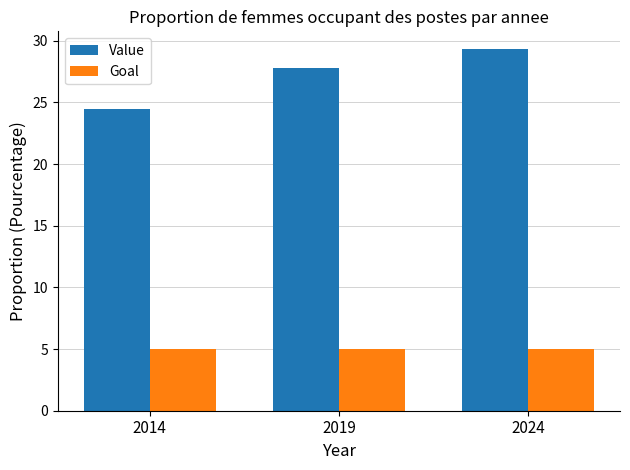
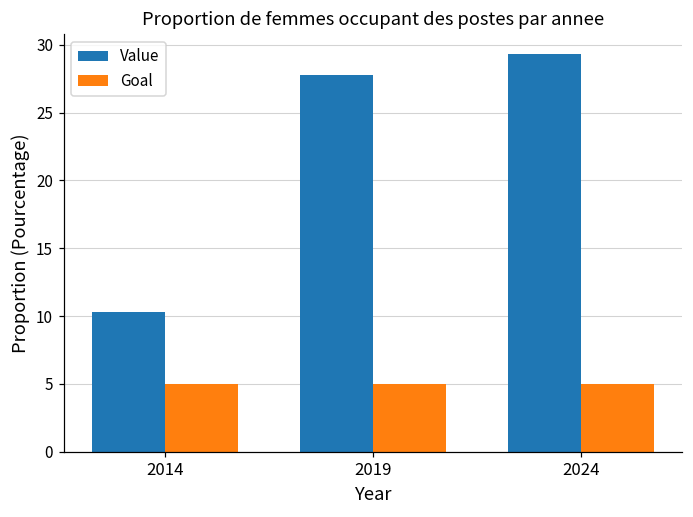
Value, 2014: 24.5 -> 10.3
